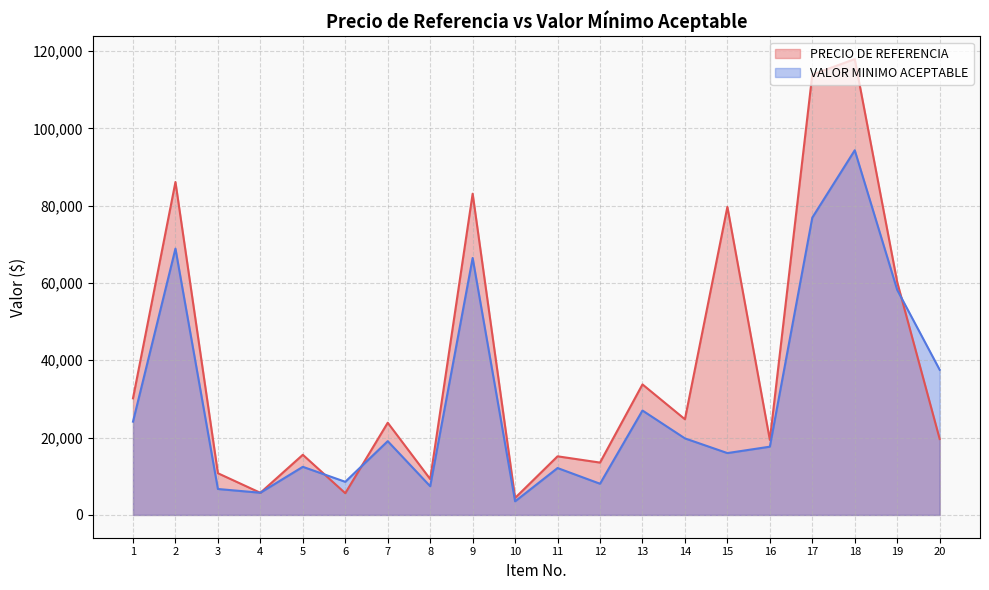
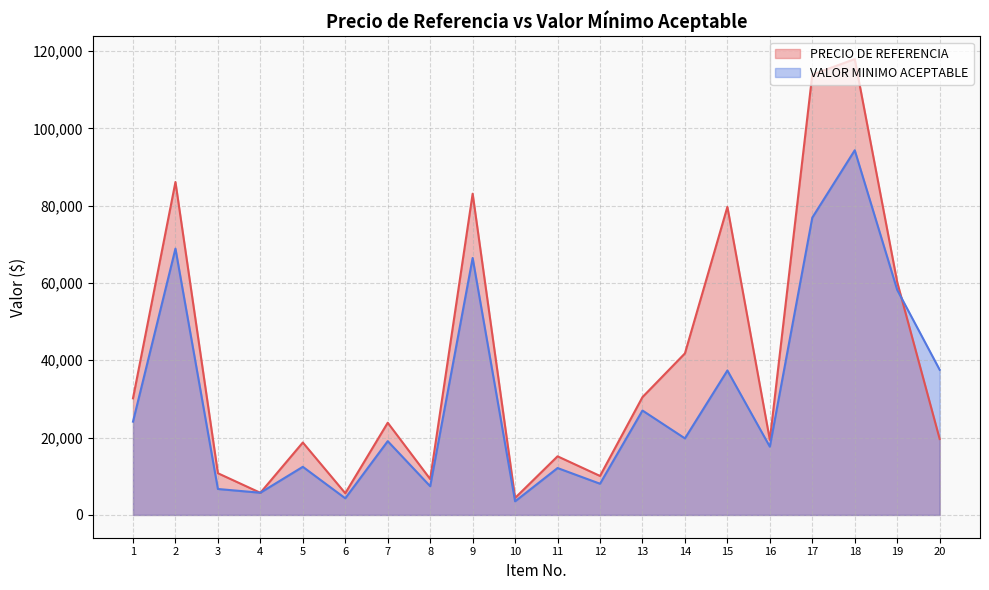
PRECIO DE REFERENCIA, 5: 16,000 -> 19,000
VALOR MINIMO ACEPTABLE, 6: 9,000 -> 4,000
PRECIO DE REFERENCIA, 12: 14,000 -> 10,000
PRECIO DE REFERENCIA, 13: 34,000 -> 30,000
PRECIO DE REFERENCIA, 14: 25,000 -> 42,000
VALOR MINIMO ACEPTABLE, 15: 16,000 -> 37,000
